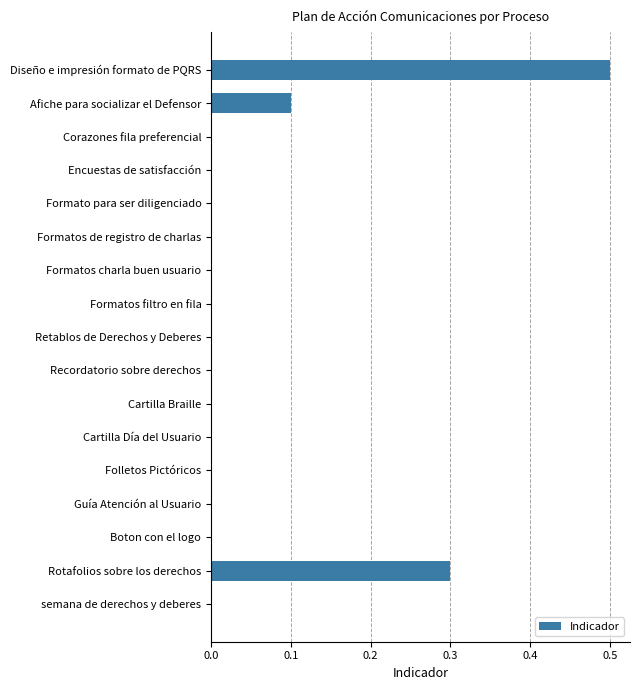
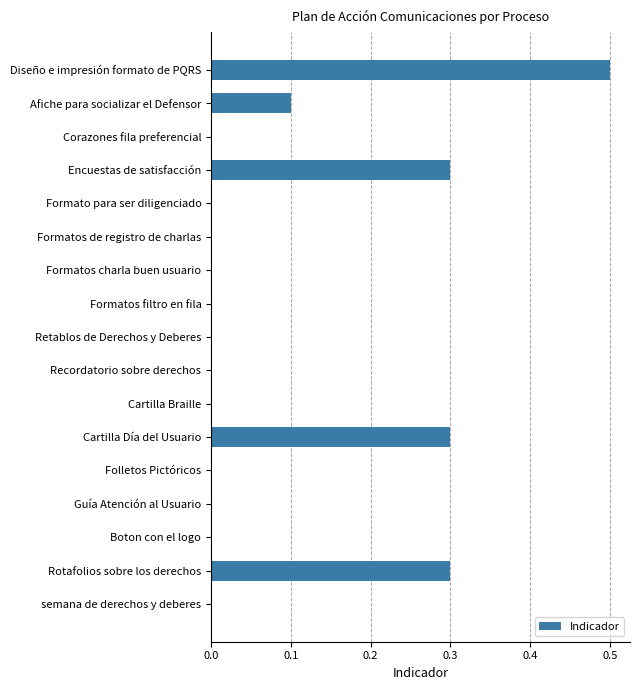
Encuestas de satisfacción: 0.0 -> 0.3
Cartilla Día del Usuario: 0.0 -> 0.3
